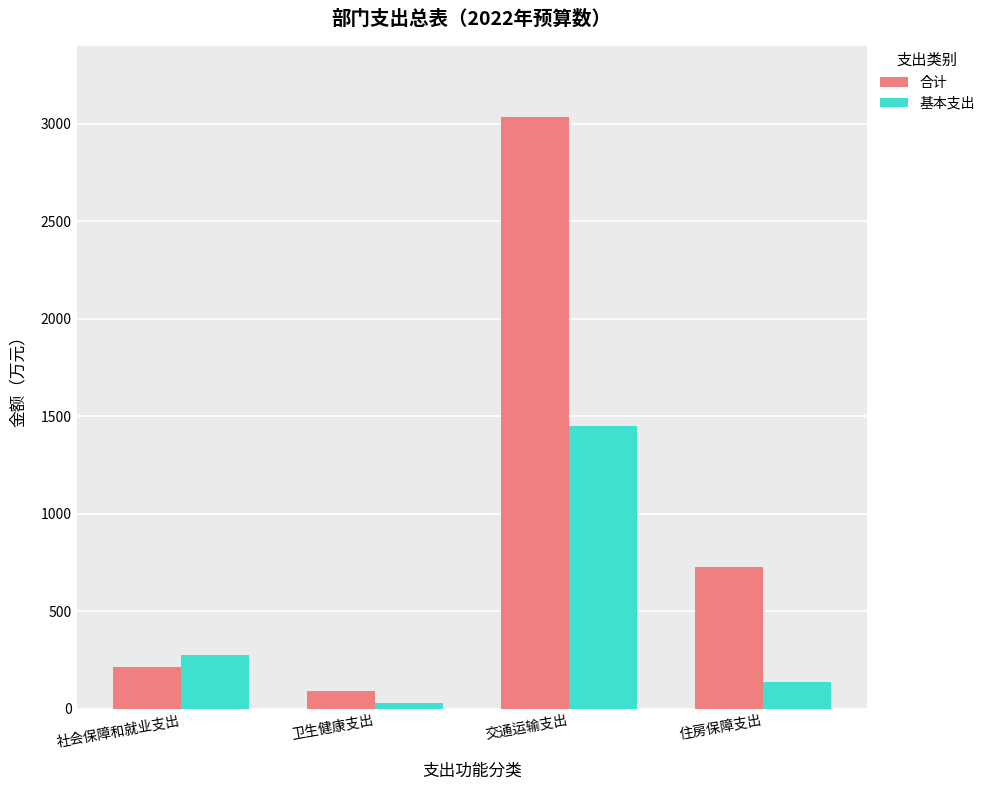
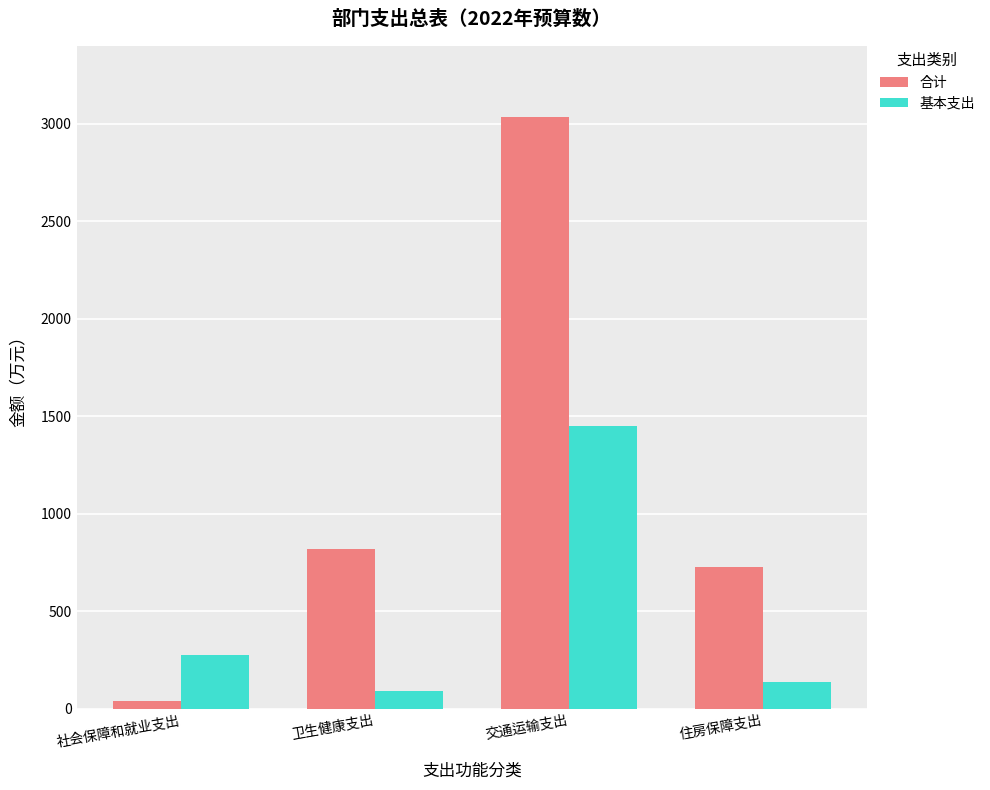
合计, 社会保障和就业支出: 210 -> 40
合计, 卫生健康支出: 90 -> 820
基本支出, 卫生健康支出: 30 -> 90
